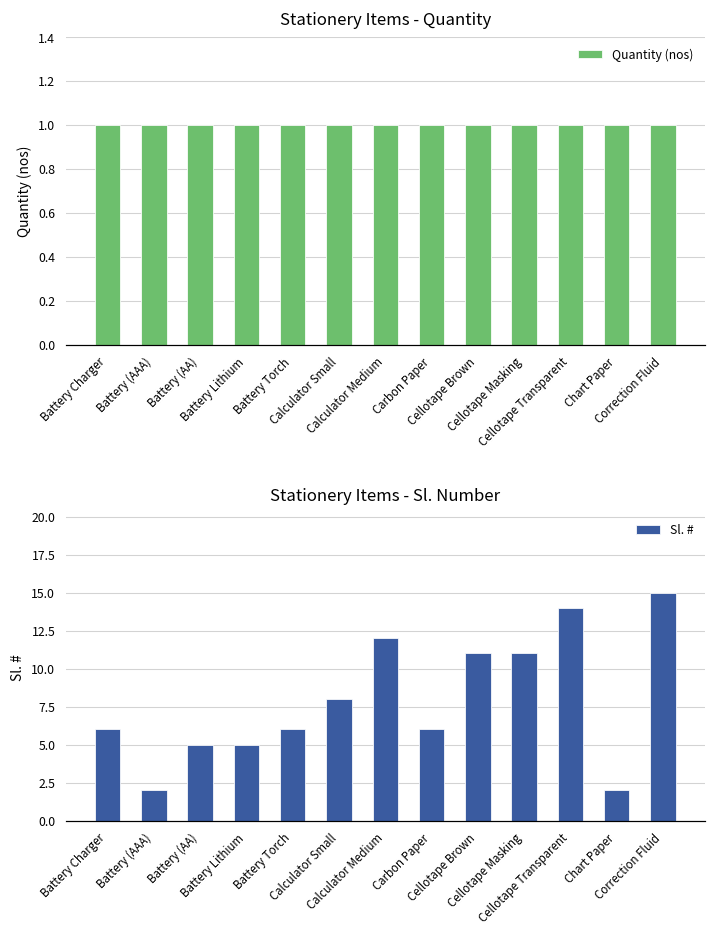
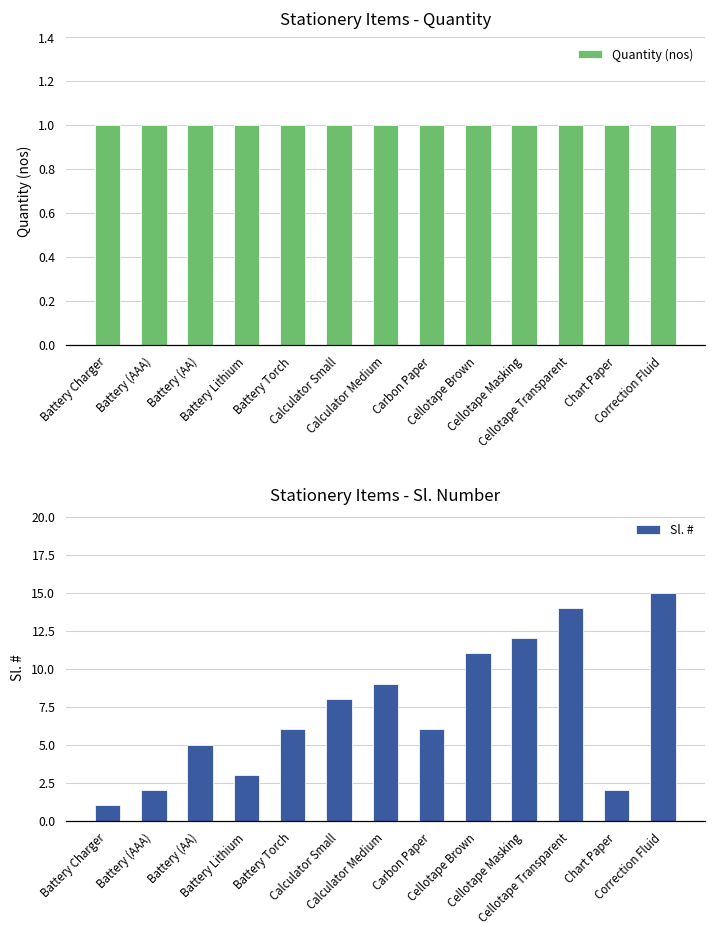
Stationery Items - Sl. Number, Battery Charger: 6 -> 1
Stationery Items - Sl. Number, Battery Lithium: 5 -> 3
Stationery Items - Sl. Number, Calculator Medium: 12 -> 9
Stationery Items - Sl. Number, Cellotape Masking: 11 -> 12
